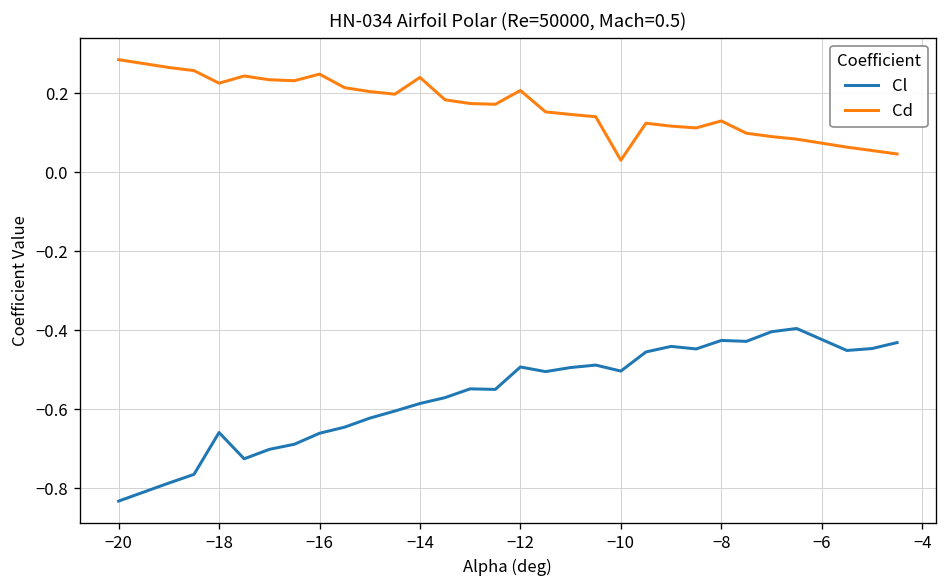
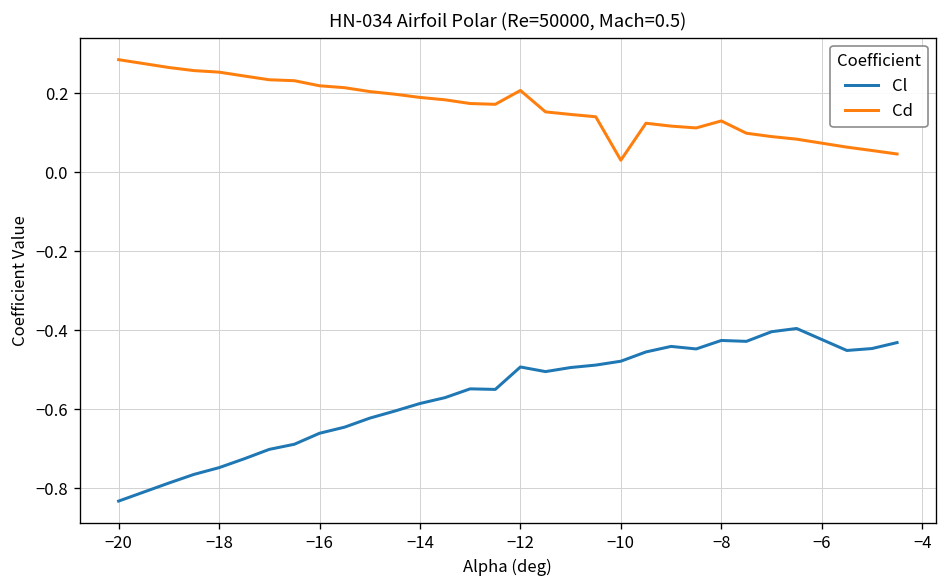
Cl, −18: -0.66 -> -0.75
Cd, −18: 0.23 -> 0.25
Cd, −16: 0.25 -> 0.22
Cd, −14: 0.24 -> 0.19
Cl, −10: -0.50 -> -0.48
